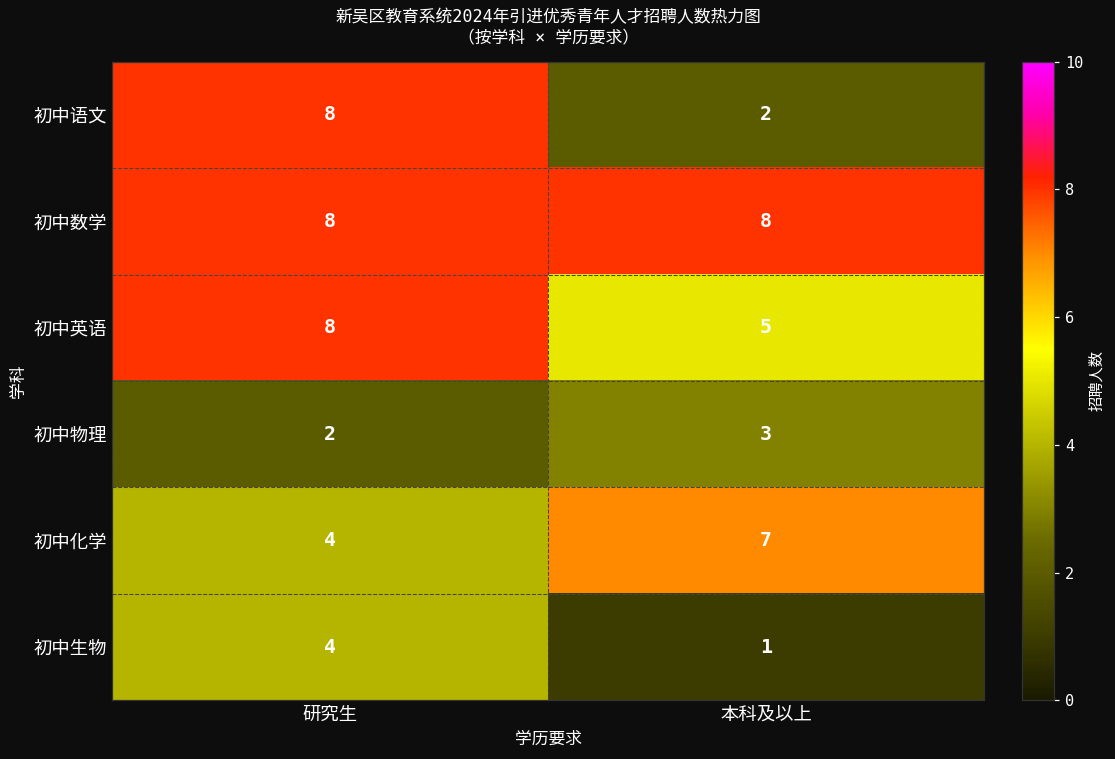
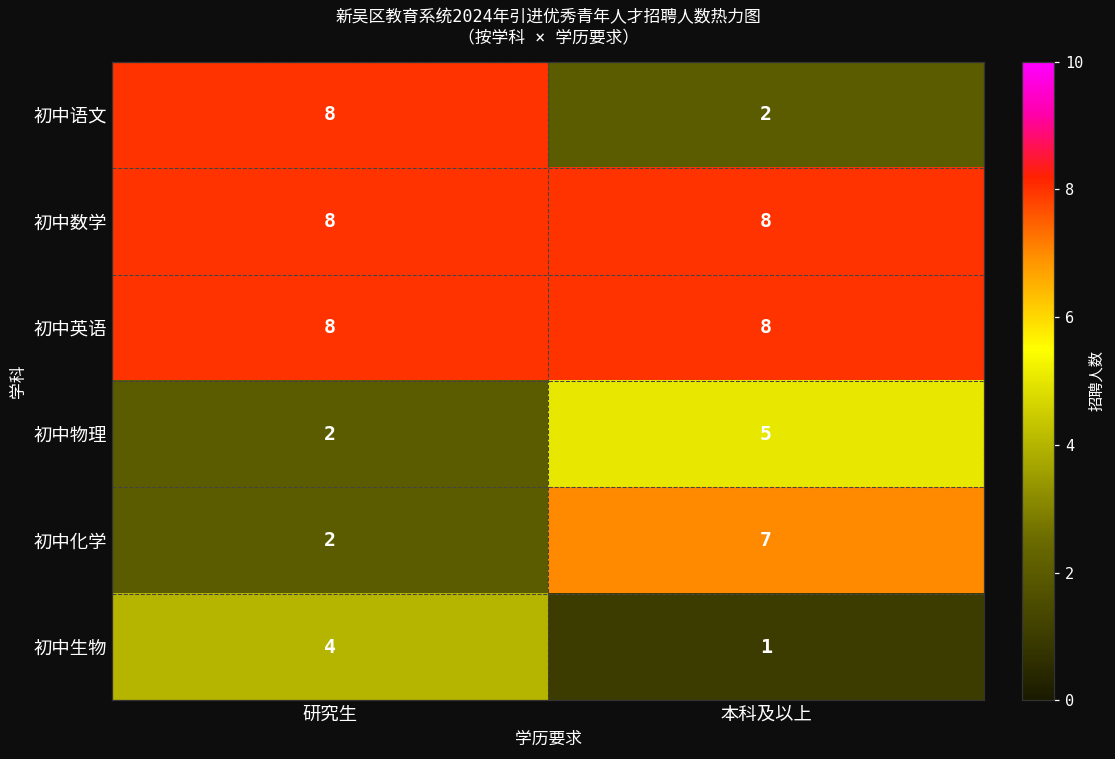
初中英语, 本科及以上: 5 -> 8
初中物理, 本科及以上: 3 -> 5
初中化学, 研究生: 4 -> 2
